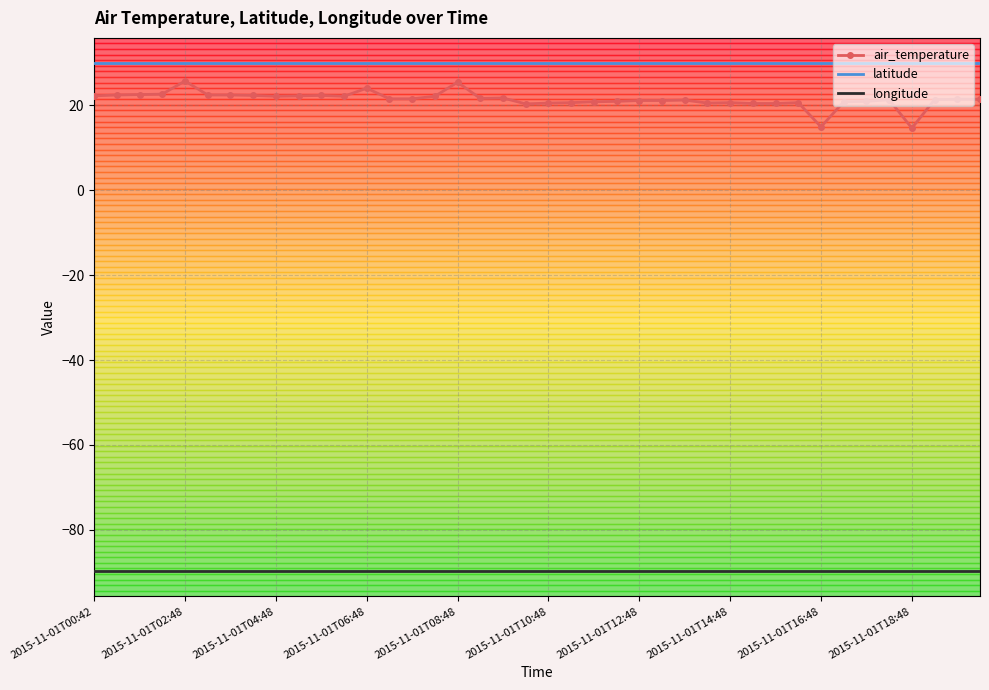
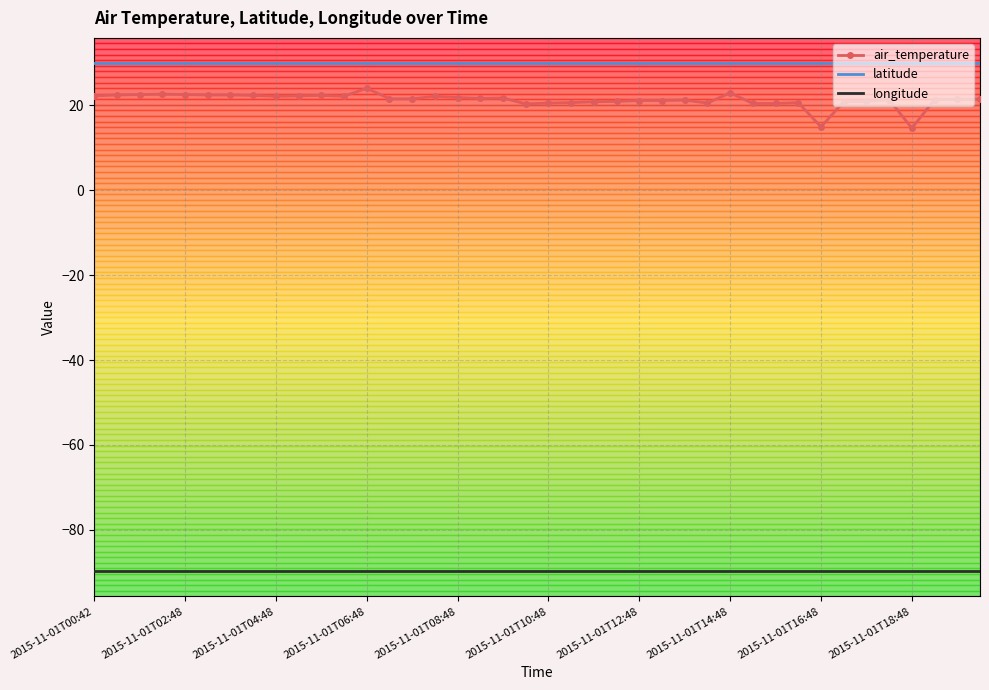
air_temperature, 2015-11-01T02:48: 26 -> 23
air_temperature, 2015-11-01T08:48: 25 -> 22
air_temperature, 2015-11-01T14:48: 21 -> 23
